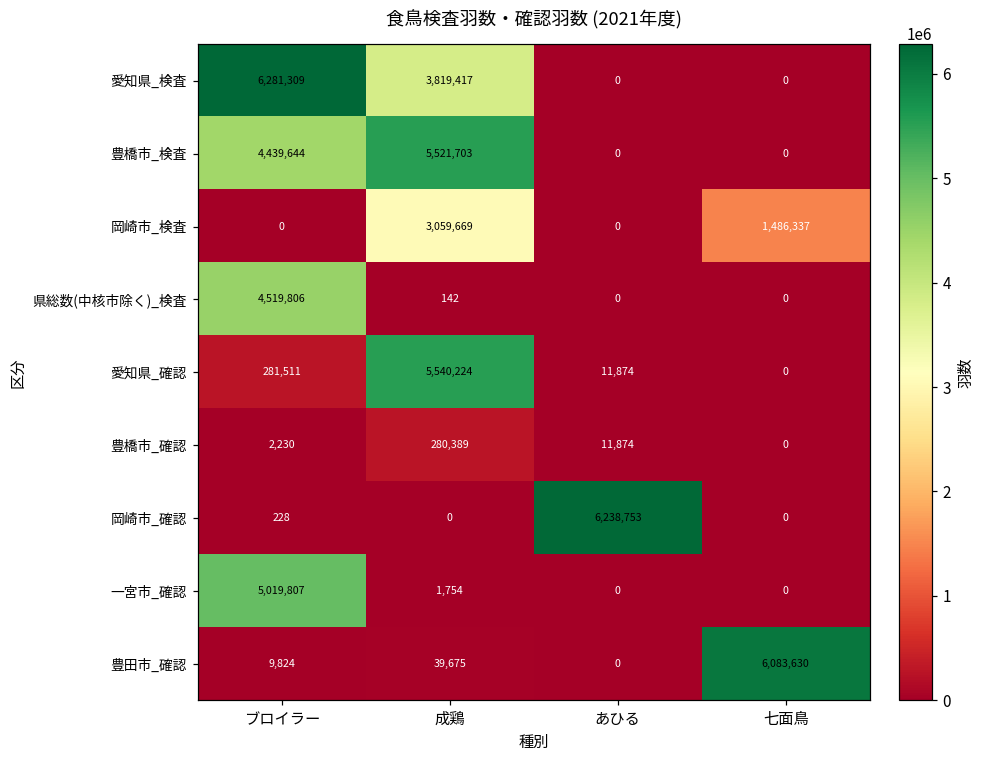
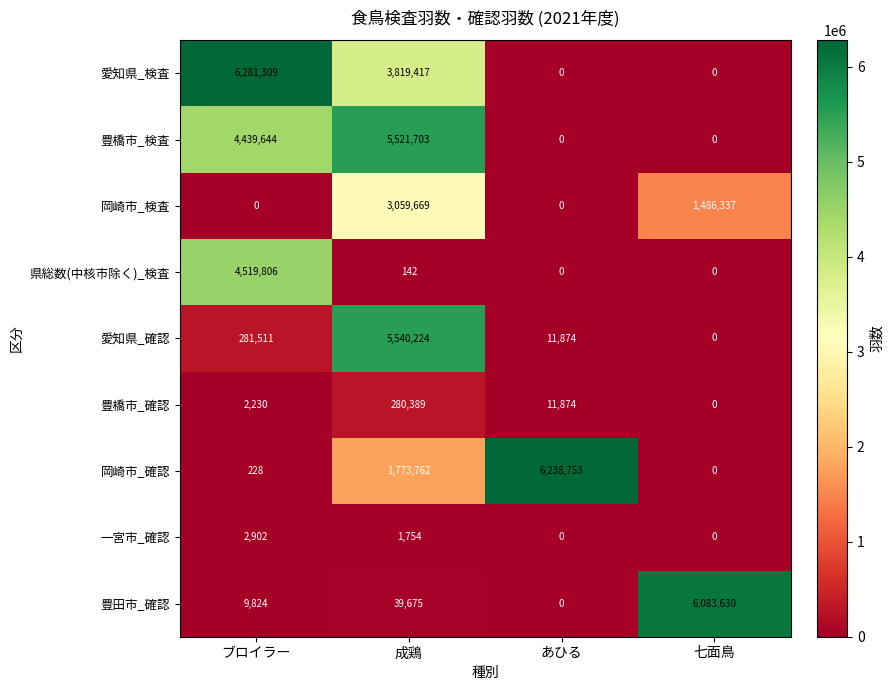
岡崎市_確認, 成鶏: 0 -> 1,773,762
一宮市_確認, ブロイラー: 5,019,807 -> 2,902
